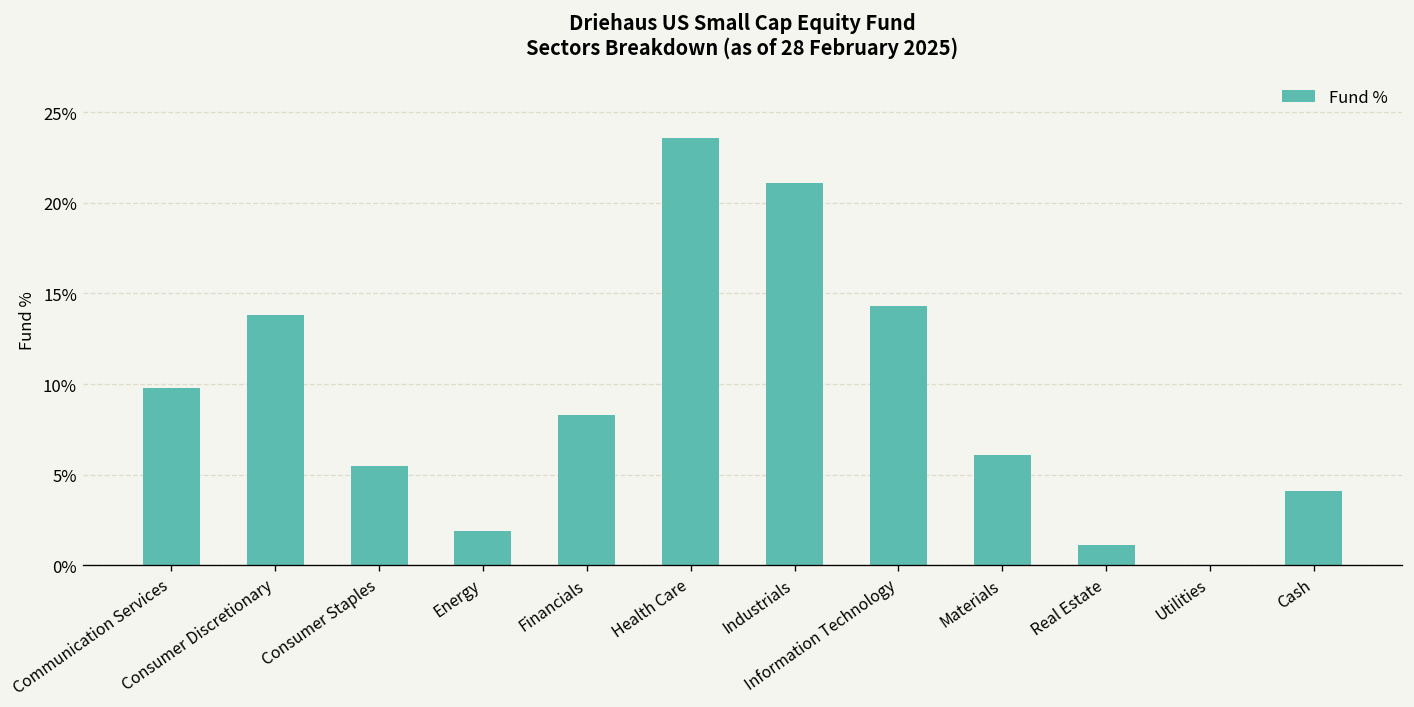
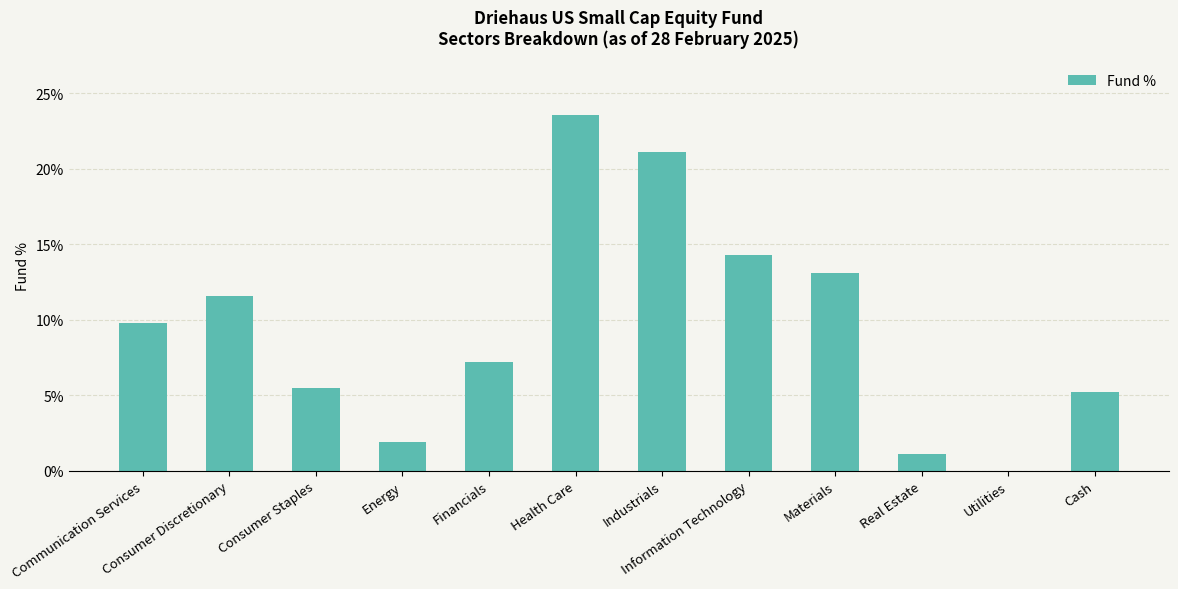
Consumer Discretionary: 13.8% -> 11.6%
Financials: 8.3% -> 7.2%
Materials: 6.1% -> 13.1%
Cash: 4.1% -> 5.2%
